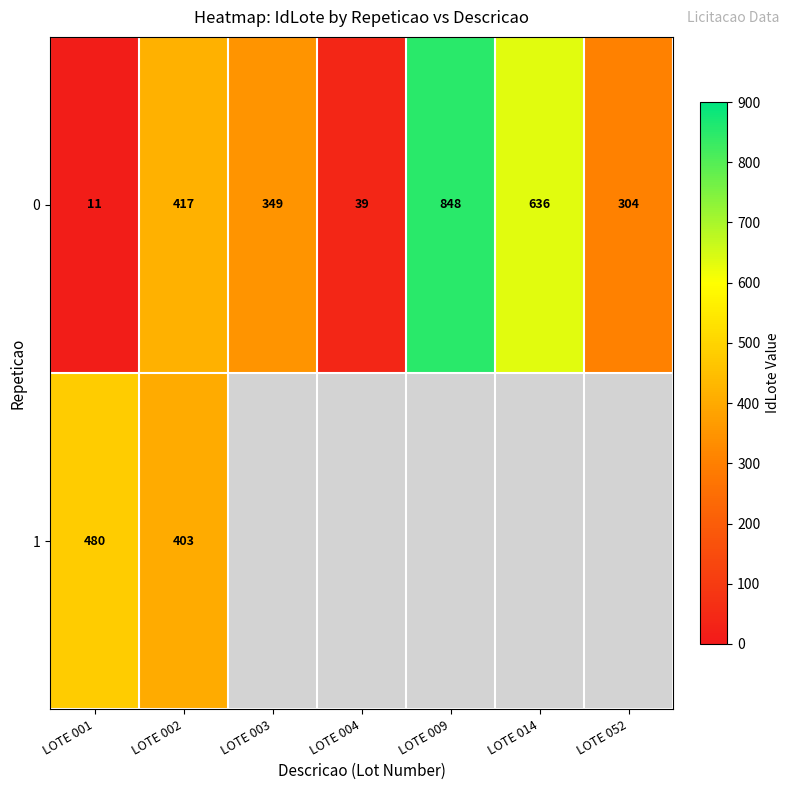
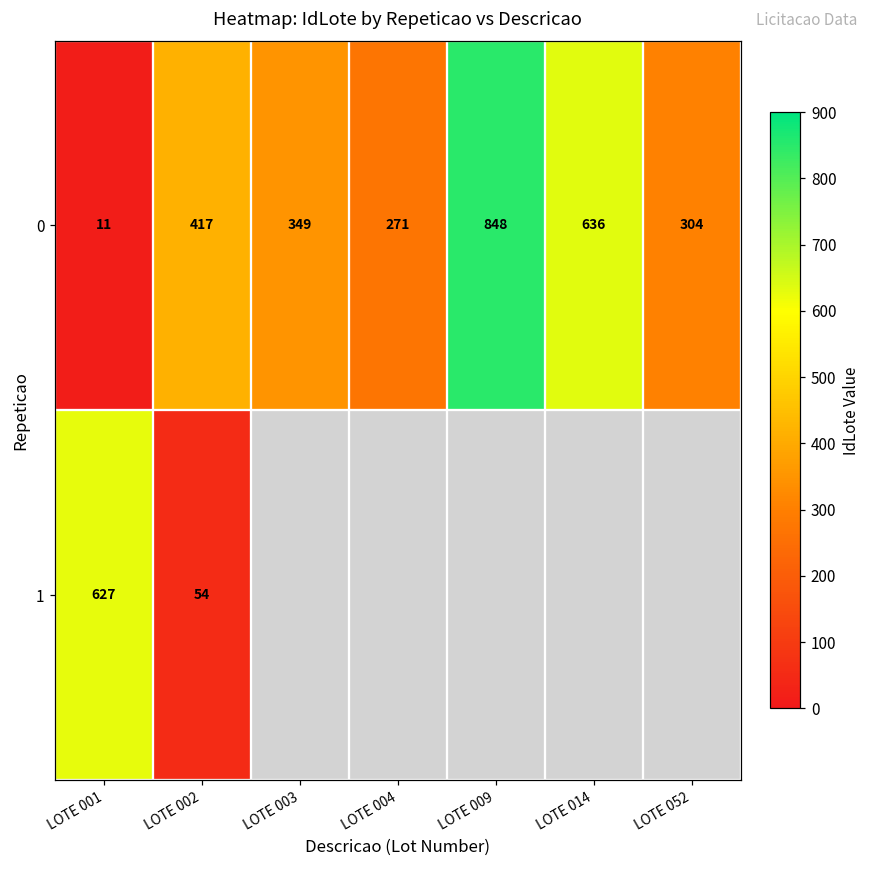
0, LOTE 004: 39 -> 271
1, LOTE 001: 480 -> 627
1, LOTE 002: 403 -> 54
